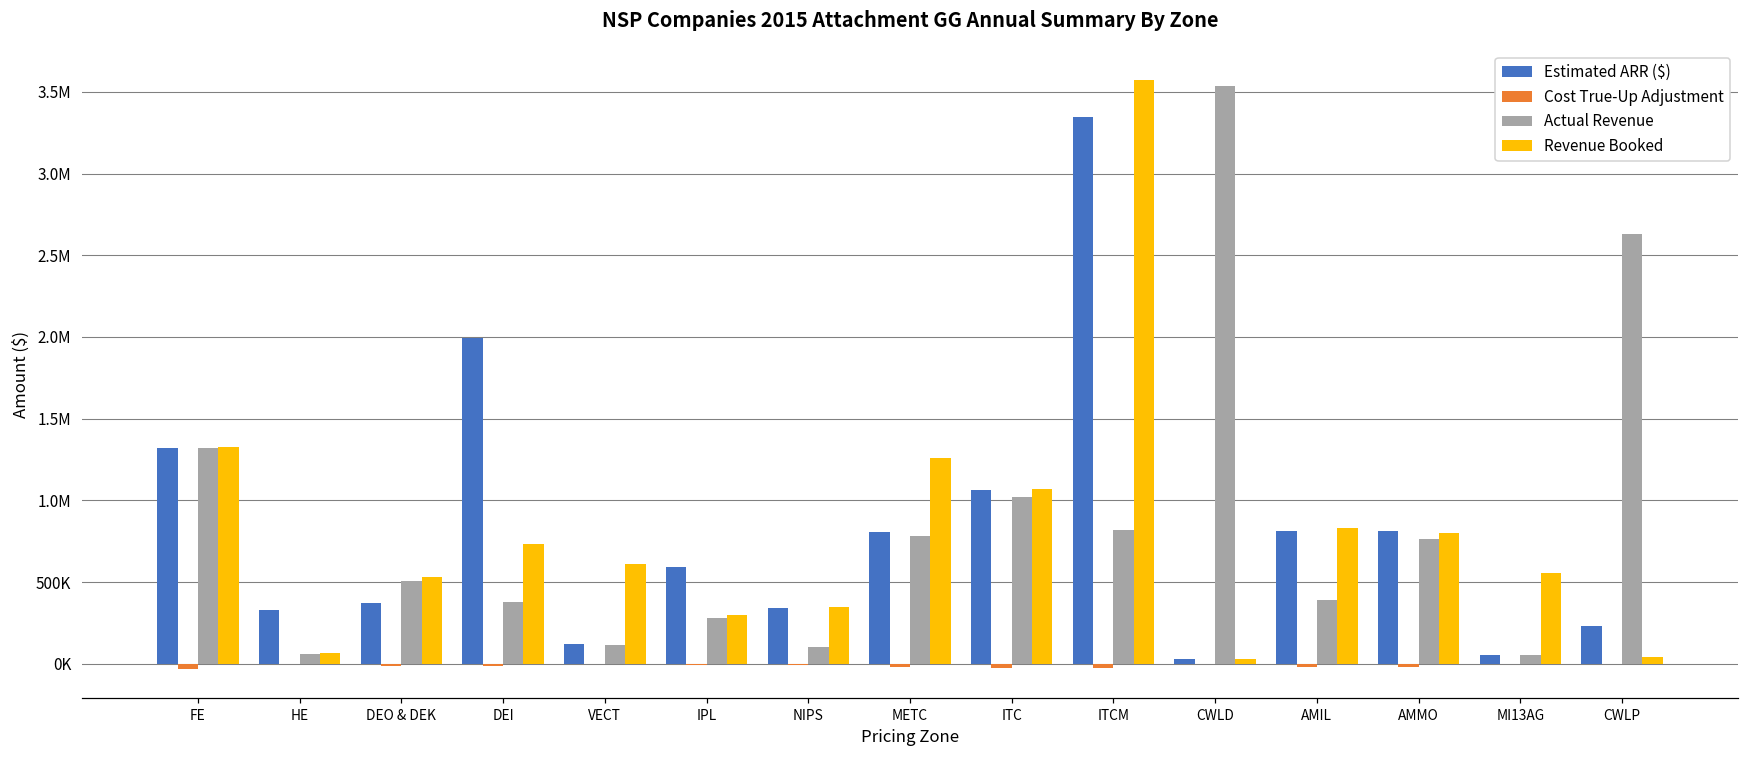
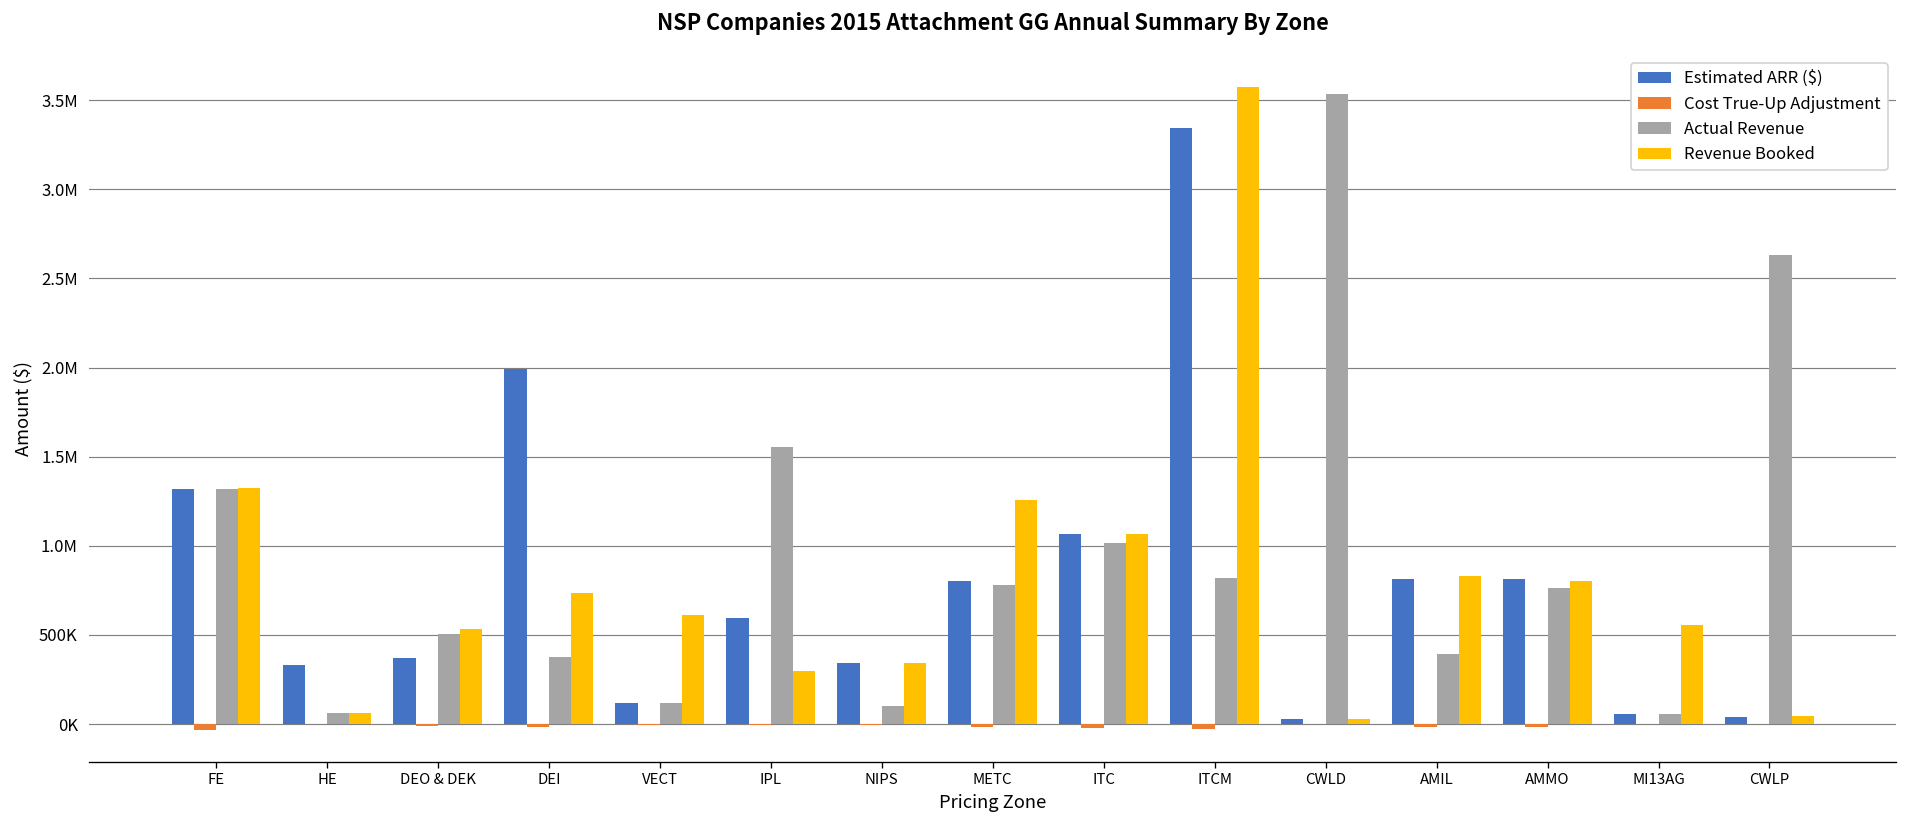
Actual Revenue, IPL: 280000 -> 1550000
Estimated ARR ($), CWLP: 230000 -> 40000
